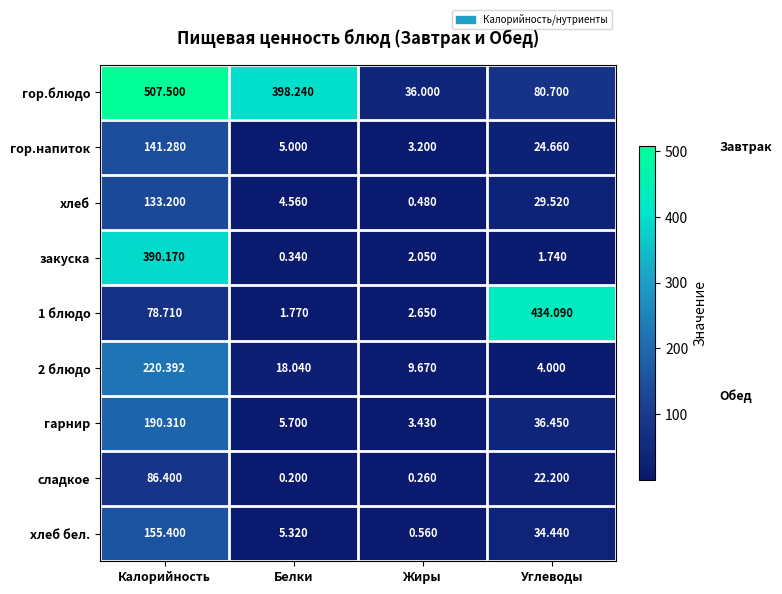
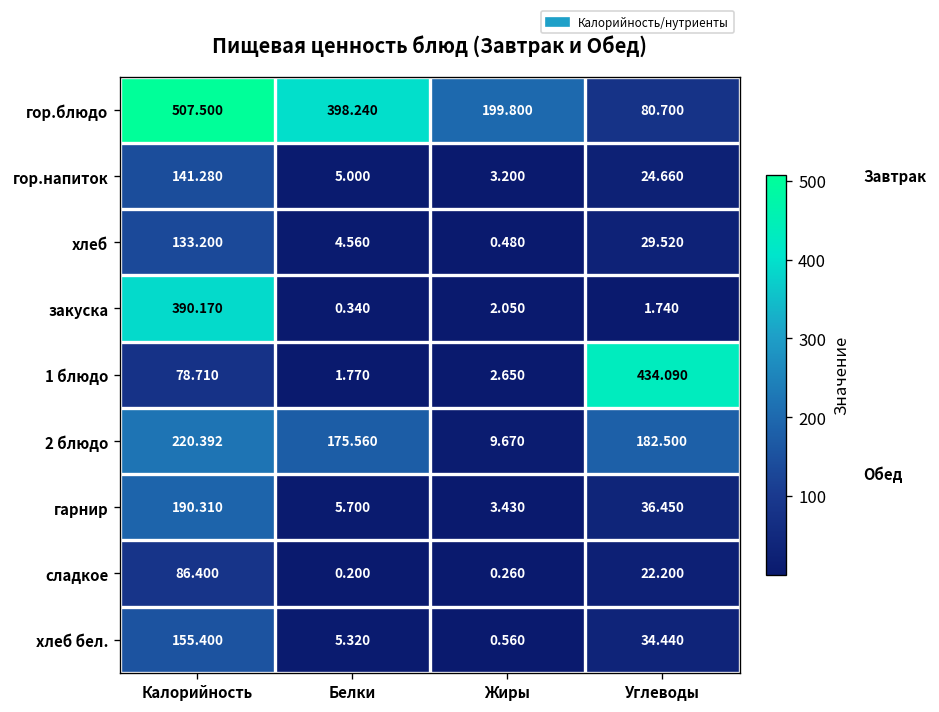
гор.блюдо, Жиры: 36.000 -> 199.800
2 блюдо, Белки: 18.040 -> 175.560
2 блюдо, Углеводы: 4.000 -> 182.500
